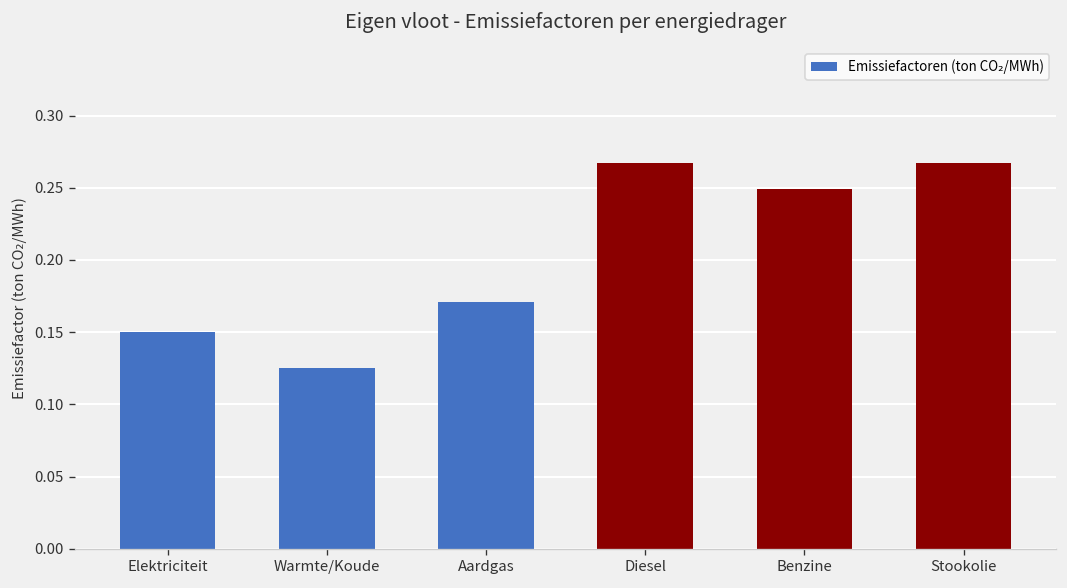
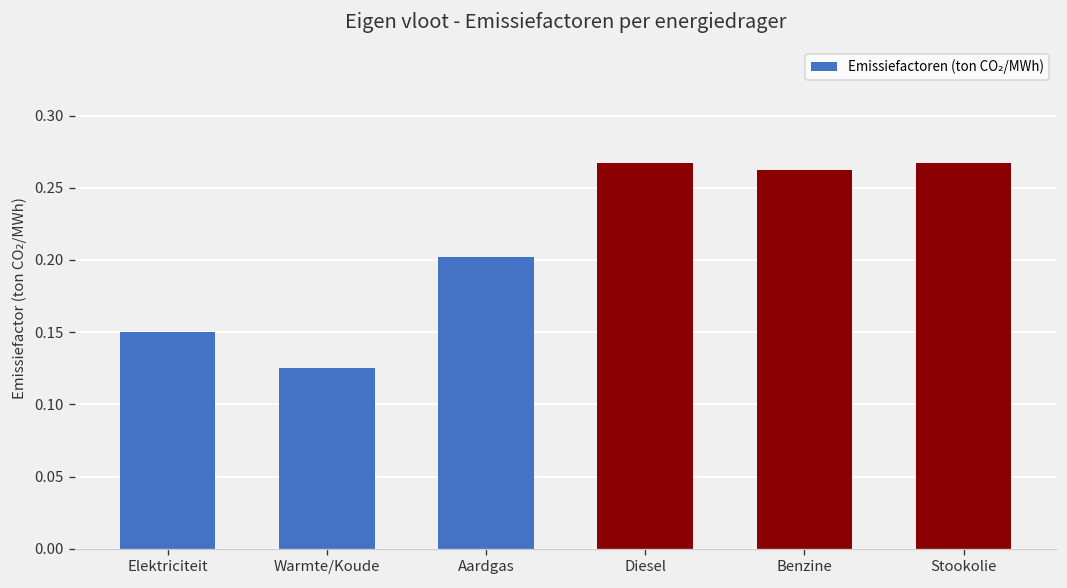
Aardgas: 0.171 -> 0.202
Benzine: 0.249 -> 0.262
